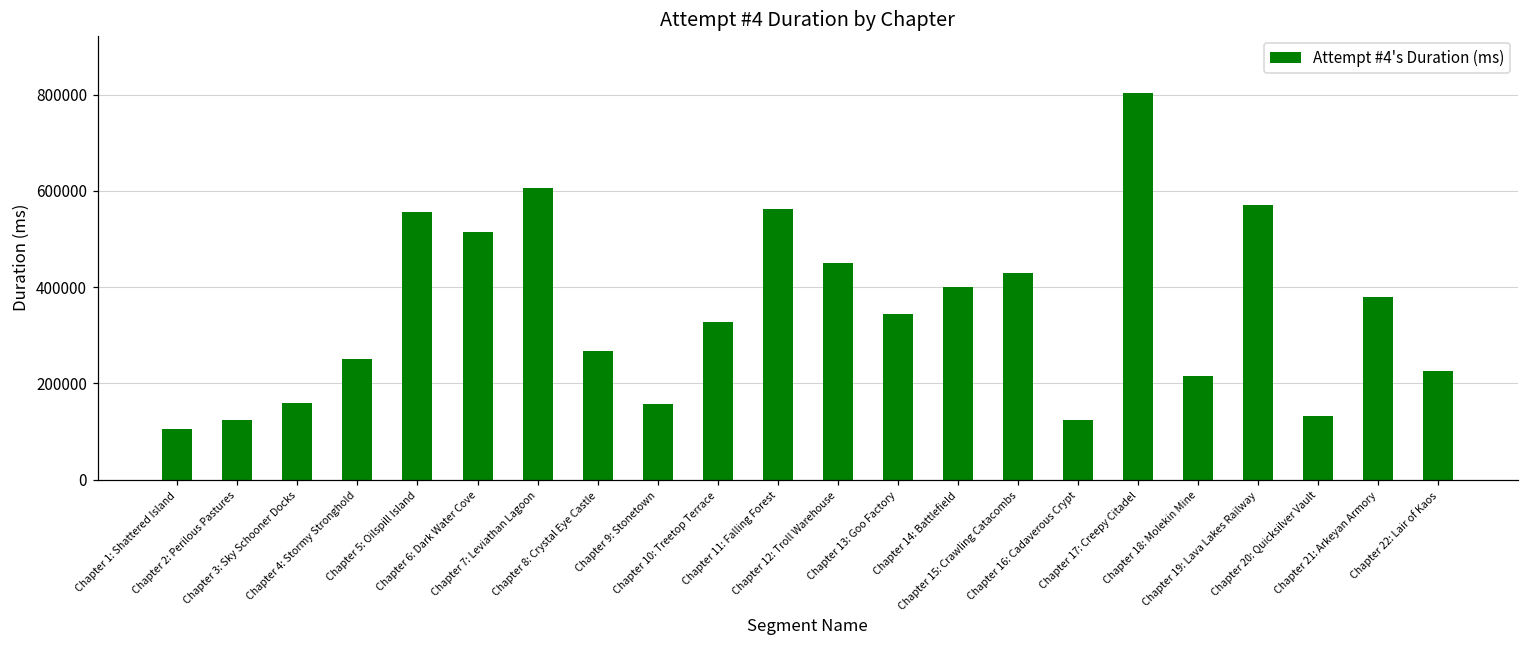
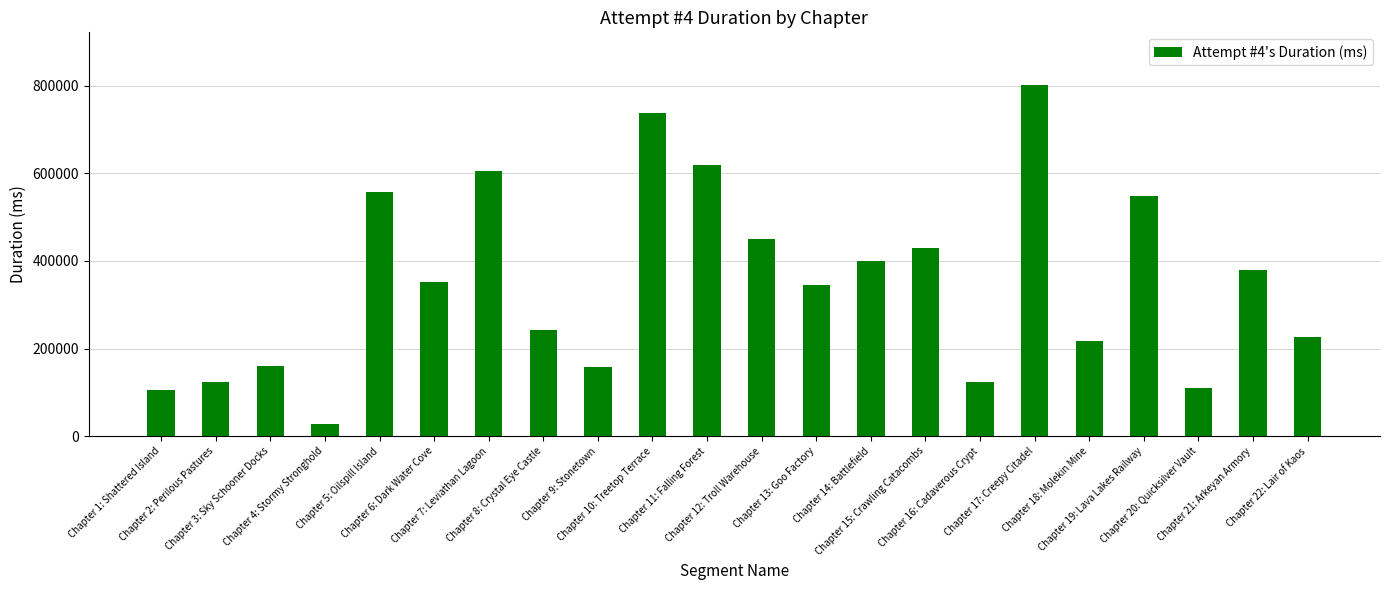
Chapter 4: Stormy Stronghold: 250000 -> 30000
Chapter 6: Dark Water Cove: 510000 -> 350000
Chapter 8: Crystal Eye Castle: 270000 -> 240000
Chapter 10: Treetop Terrace: 330000 -> 740000
Chapter 11: Falling Forest: 560000 -> 620000
Chapter 19: Lava Lakes Railway: 570000 -> 550000
Chapter 20: Quicksilver Vault: 130000 -> 110000
